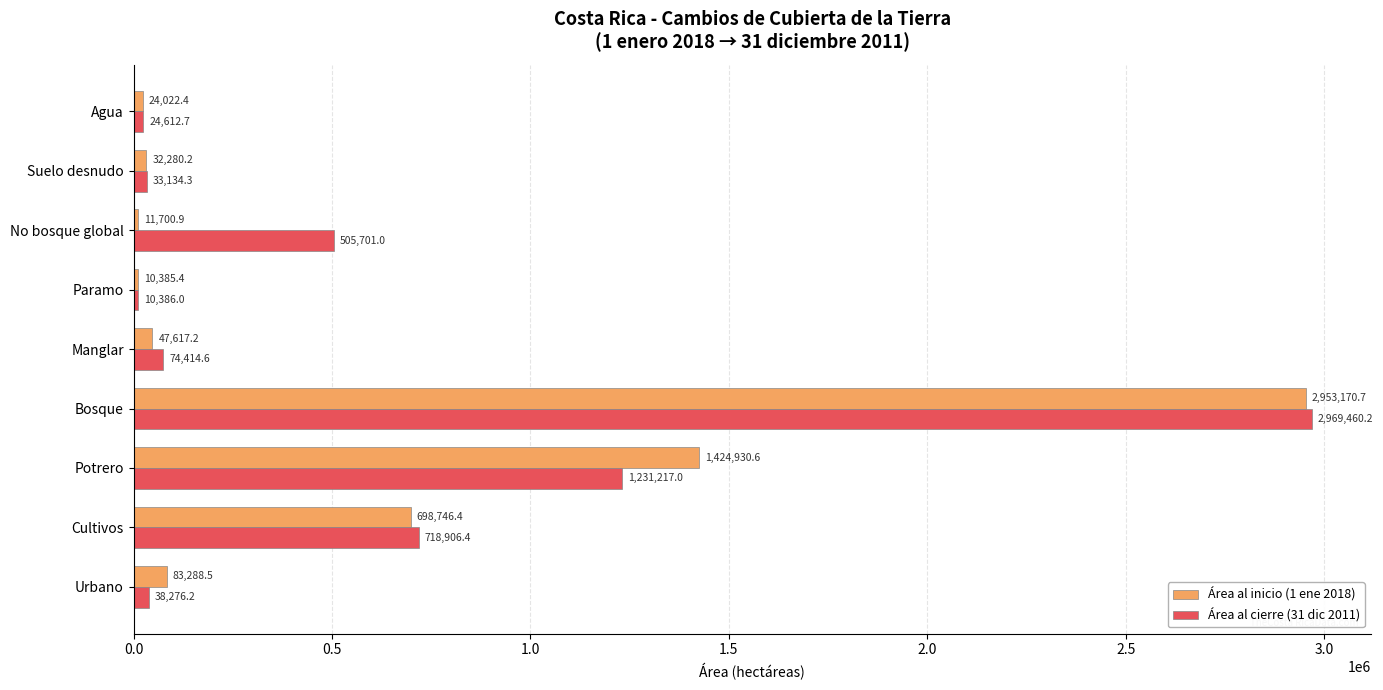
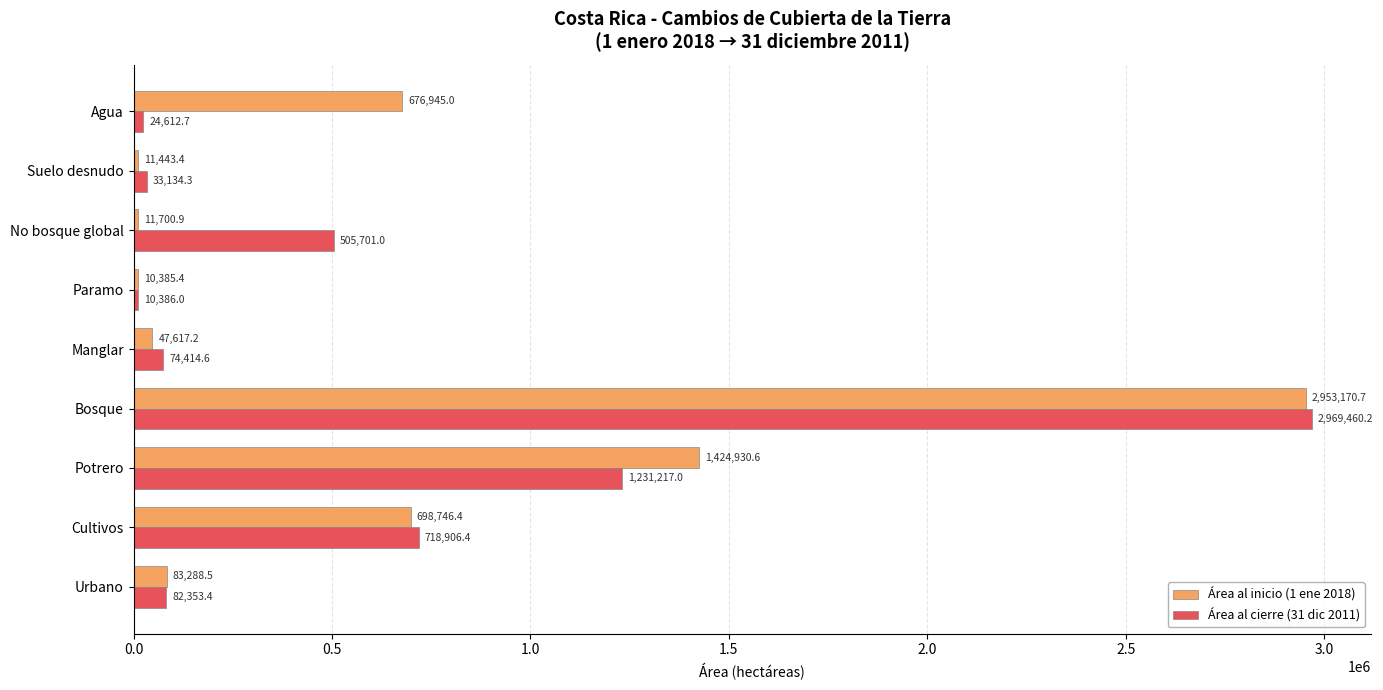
Área al inicio (1 ene 2018), Agua: 24,022.4 -> 676,945.0
Área al inicio (1 ene 2018), Suelo desnudo: 32,280.2 -> 11,443.4
Área al cierre (31 dic 2011), Urbano: 38,276.2 -> 82,353.4
